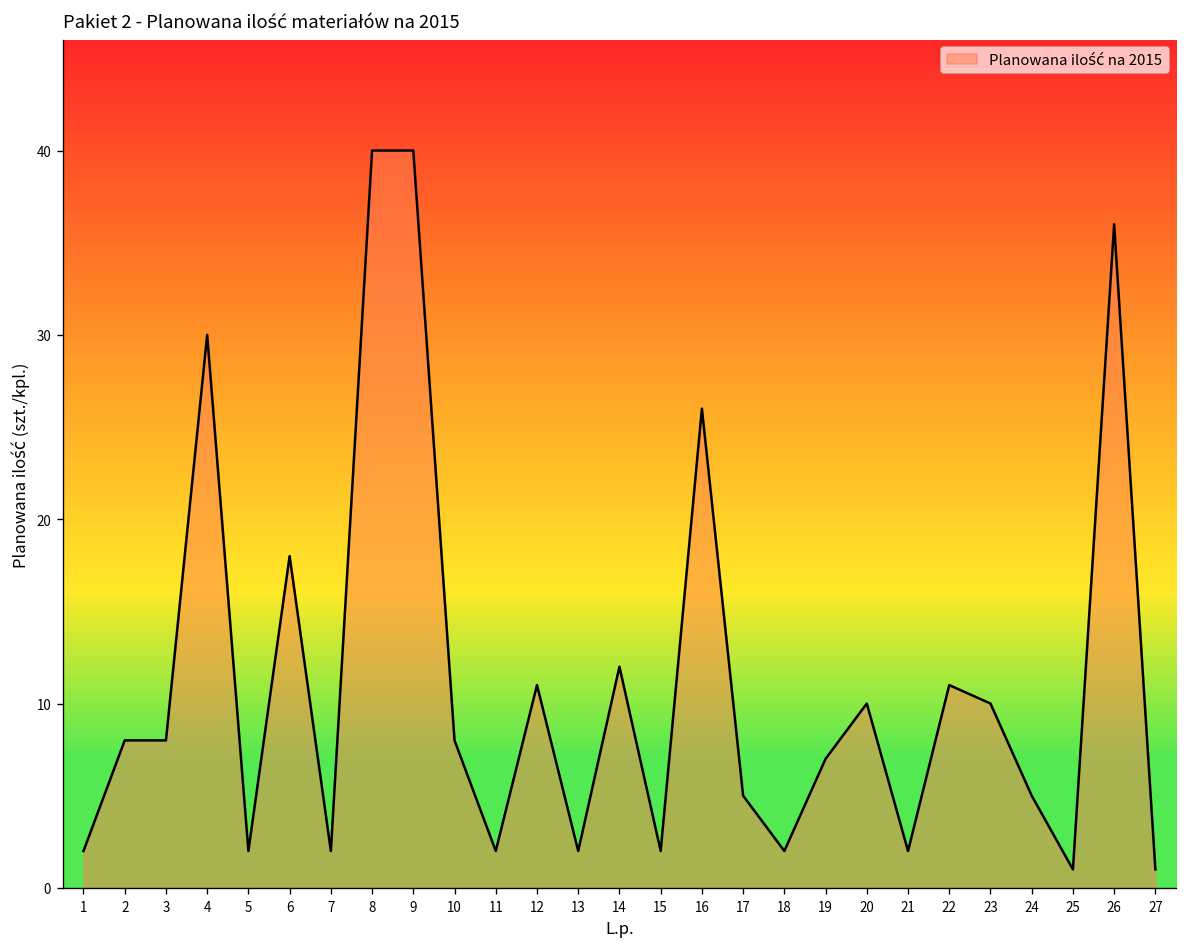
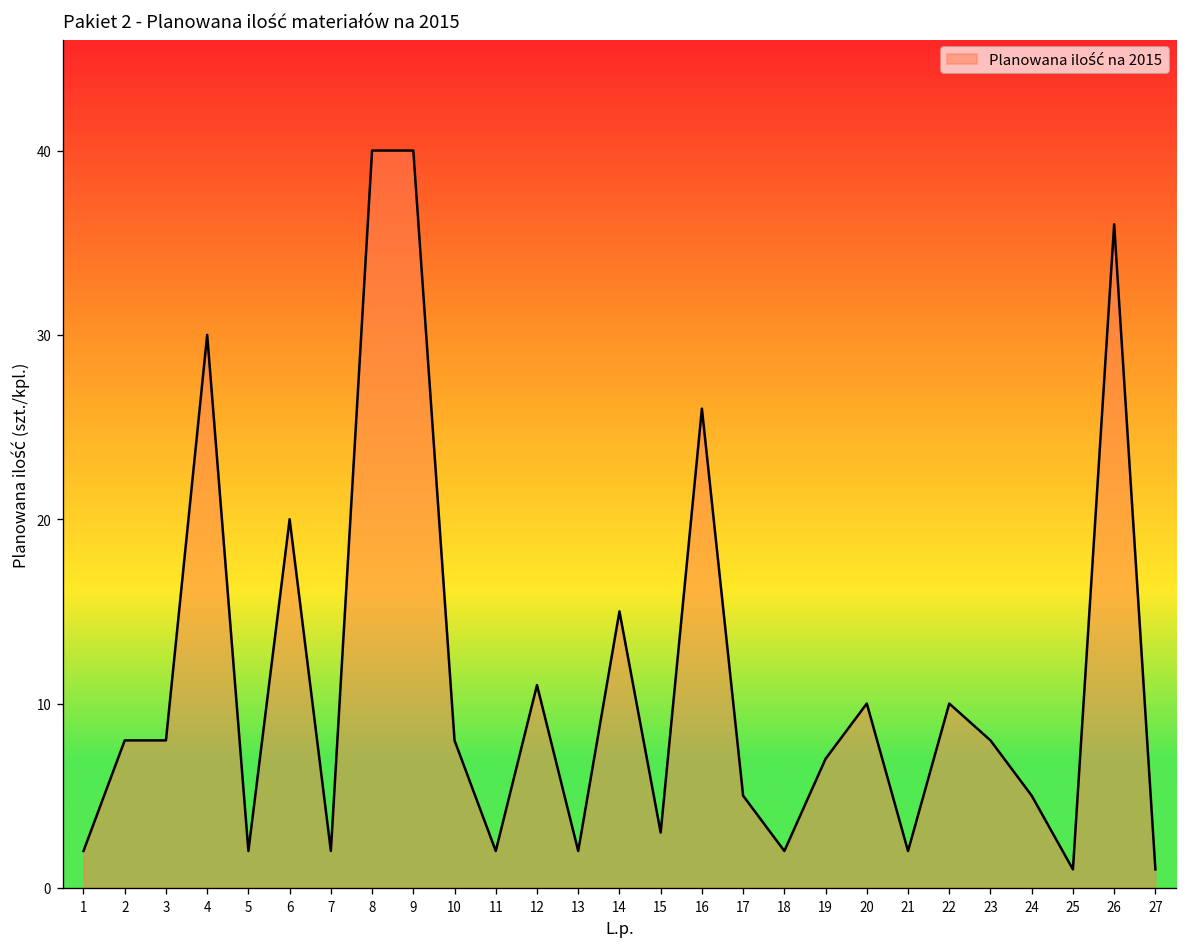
6: 18 -> 20
14: 12 -> 15
15: 2 -> 3
22: 11 -> 10
23: 10 -> 8
